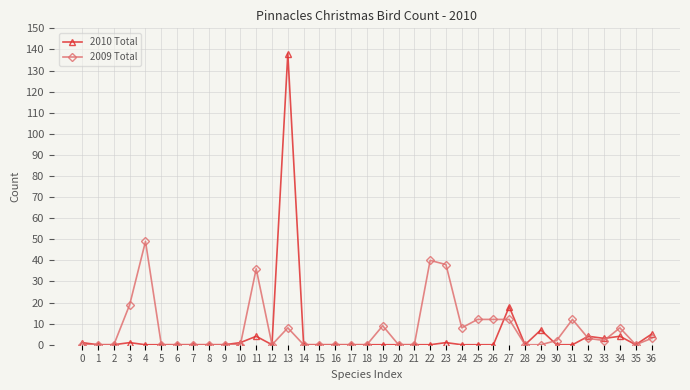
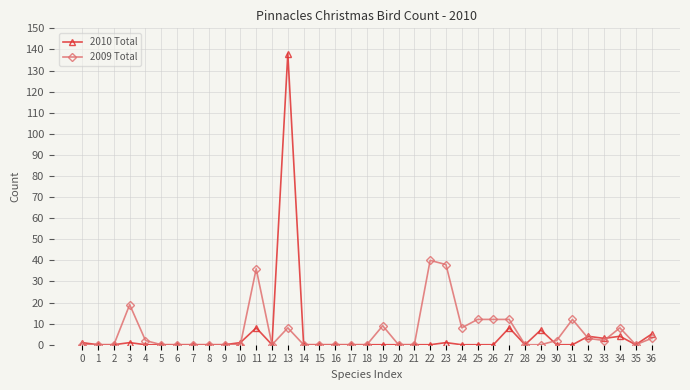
2009 Total, 4: 49 -> 2
2010 Total, 11: 4 -> 8
2010 Total, 27: 18 -> 8
